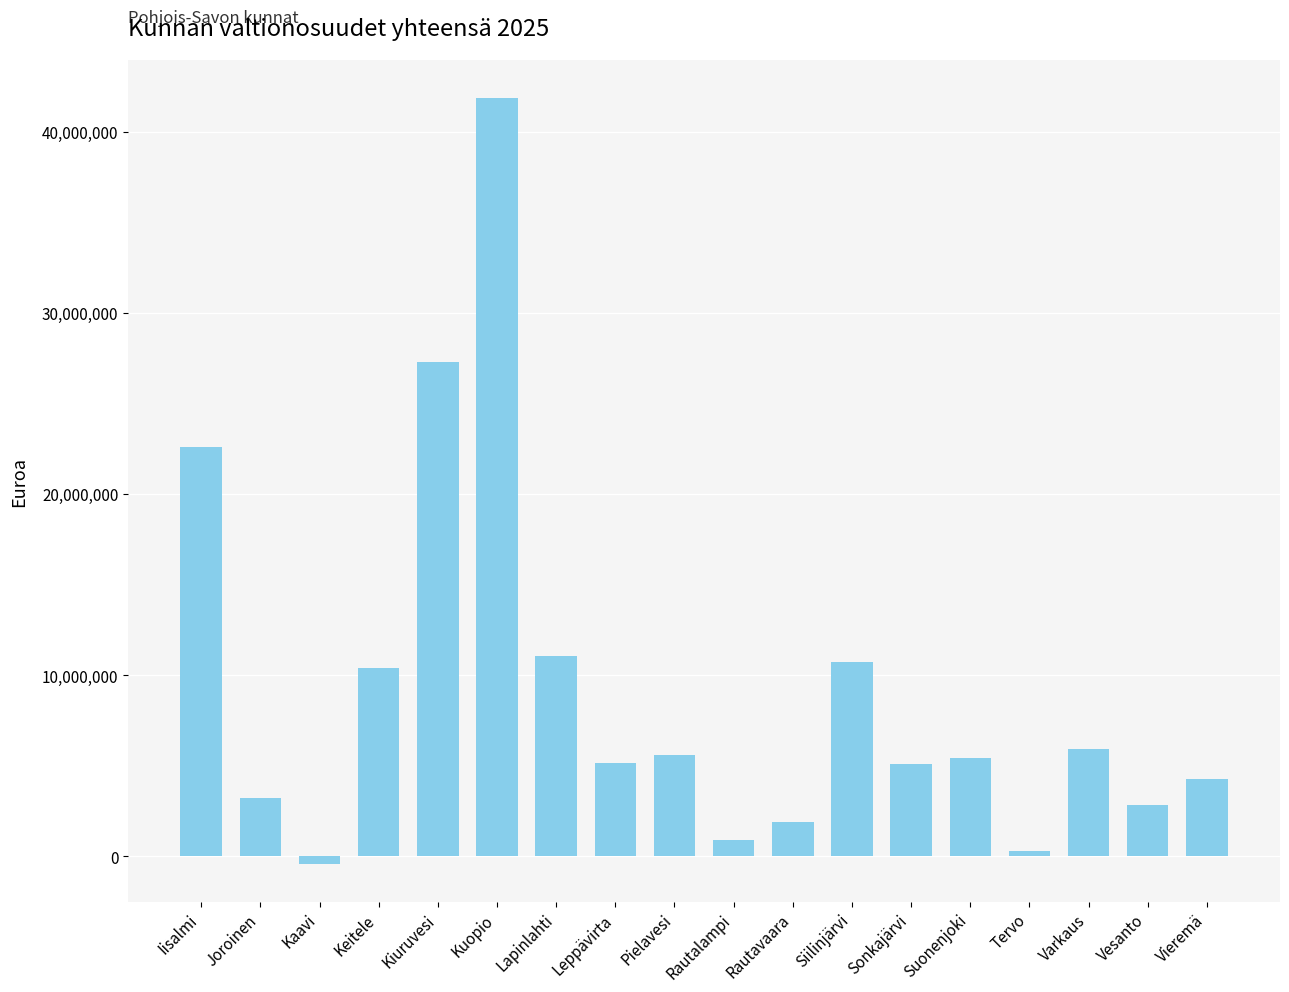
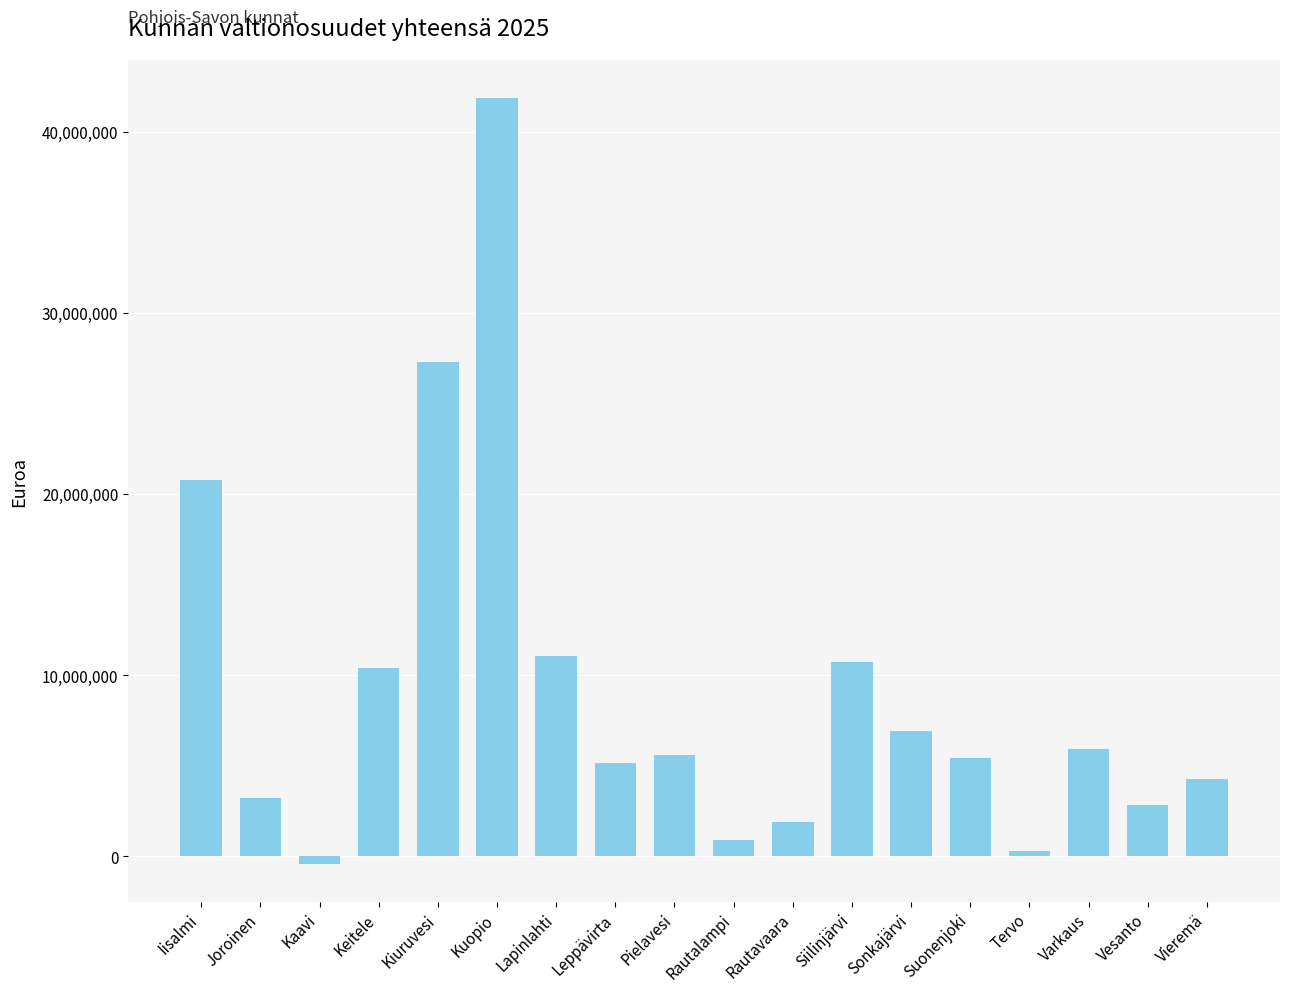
Iisalmi: 22,600,000 -> 20,800,000
Sonkajärvi: 5,100,000 -> 6,900,000
